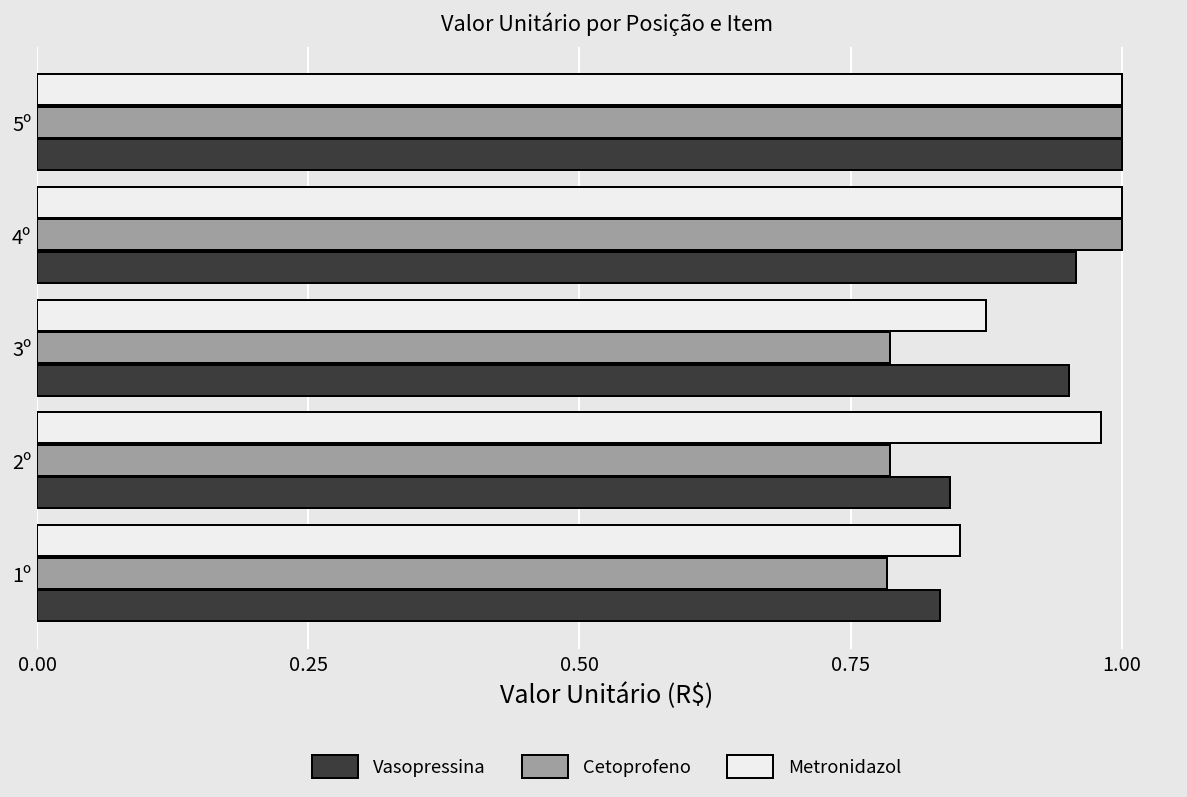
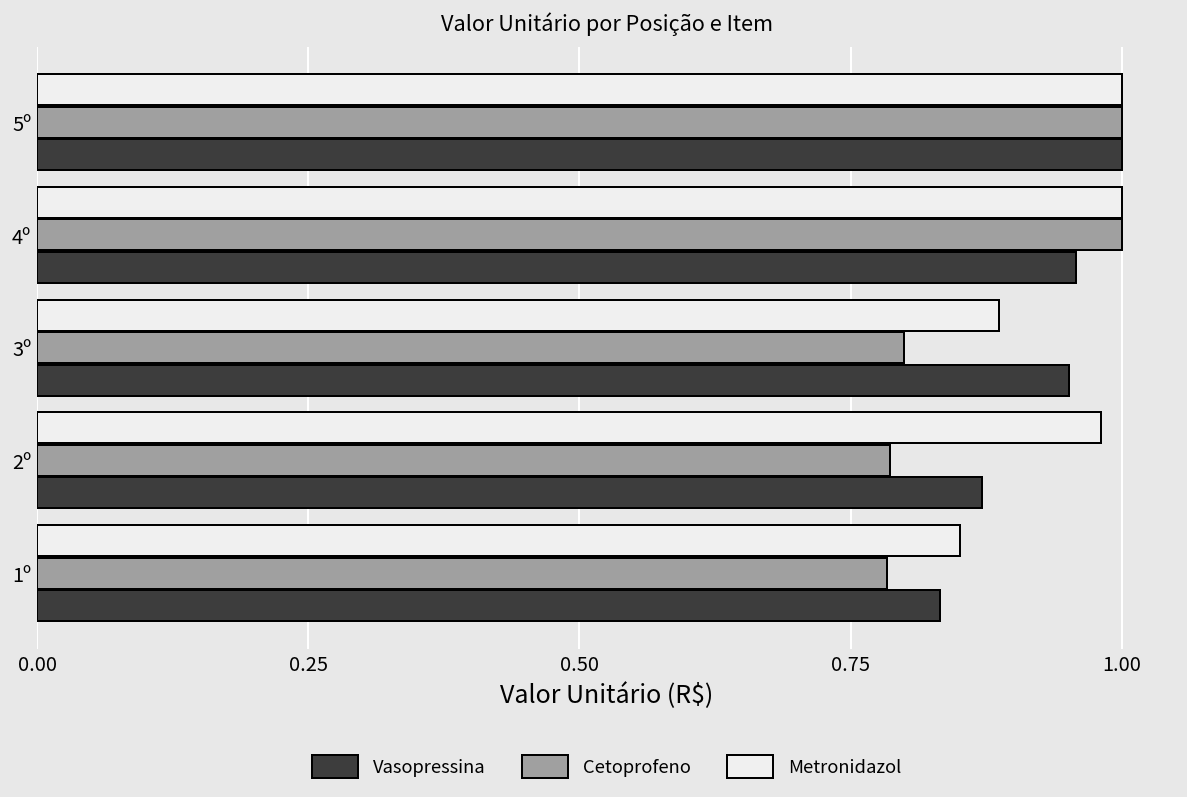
Metronidazol, 3º: 0.87 -> 0.89
Cetoprofeno, 3º: 0.79 -> 0.80
Vasopressina, 2º: 0.84 -> 0.87
